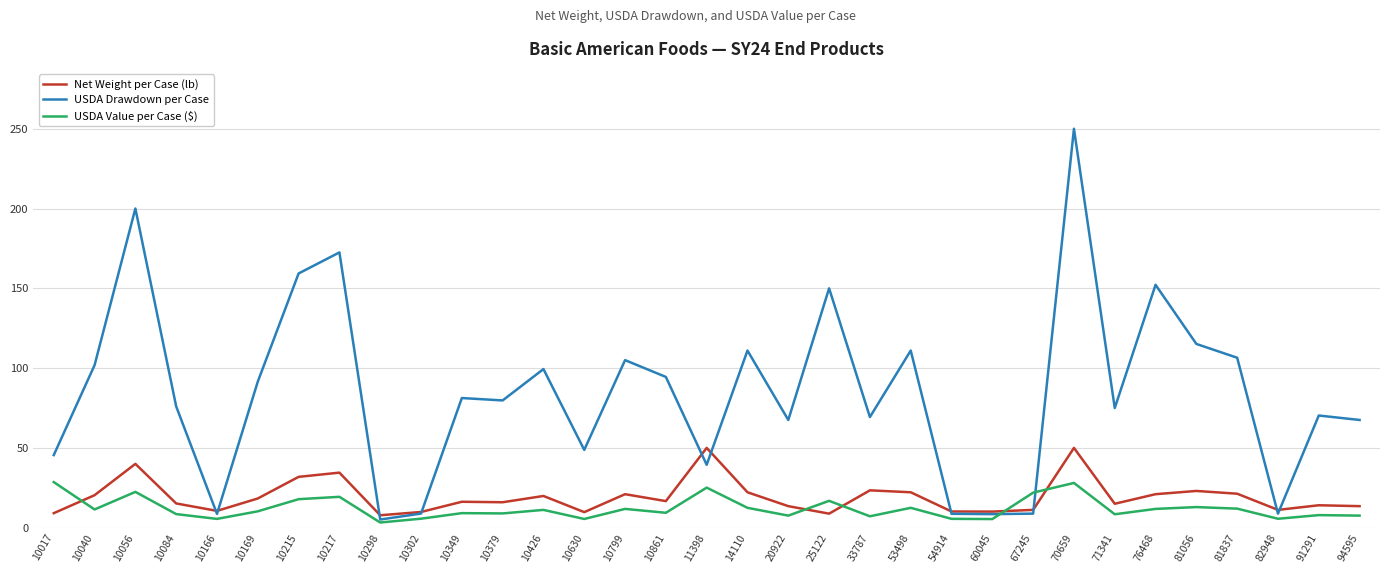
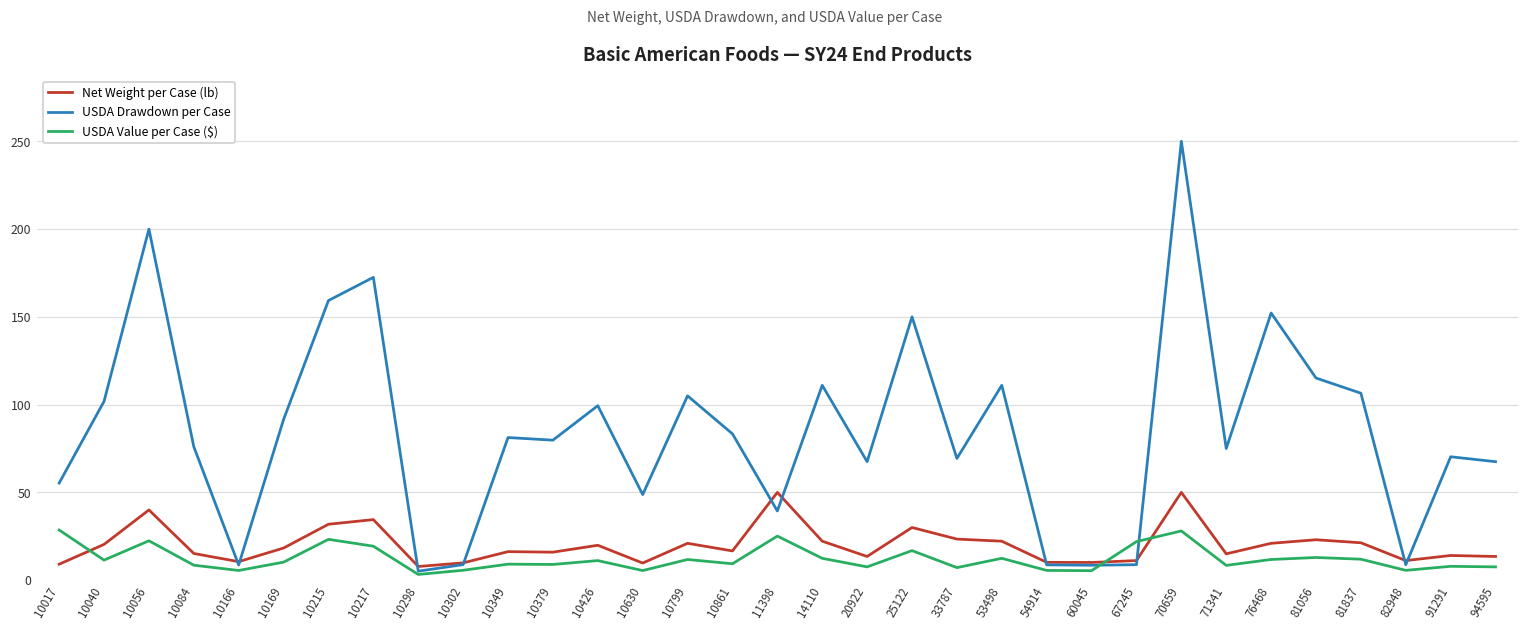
USDA Drawdown per Case, 10017: 46 -> 55
USDA Value per Case ($), 10215: 18 -> 23
USDA Drawdown per Case, 10861: 94 -> 83
Net Weight per Case (lb), 25122: 9 -> 30
